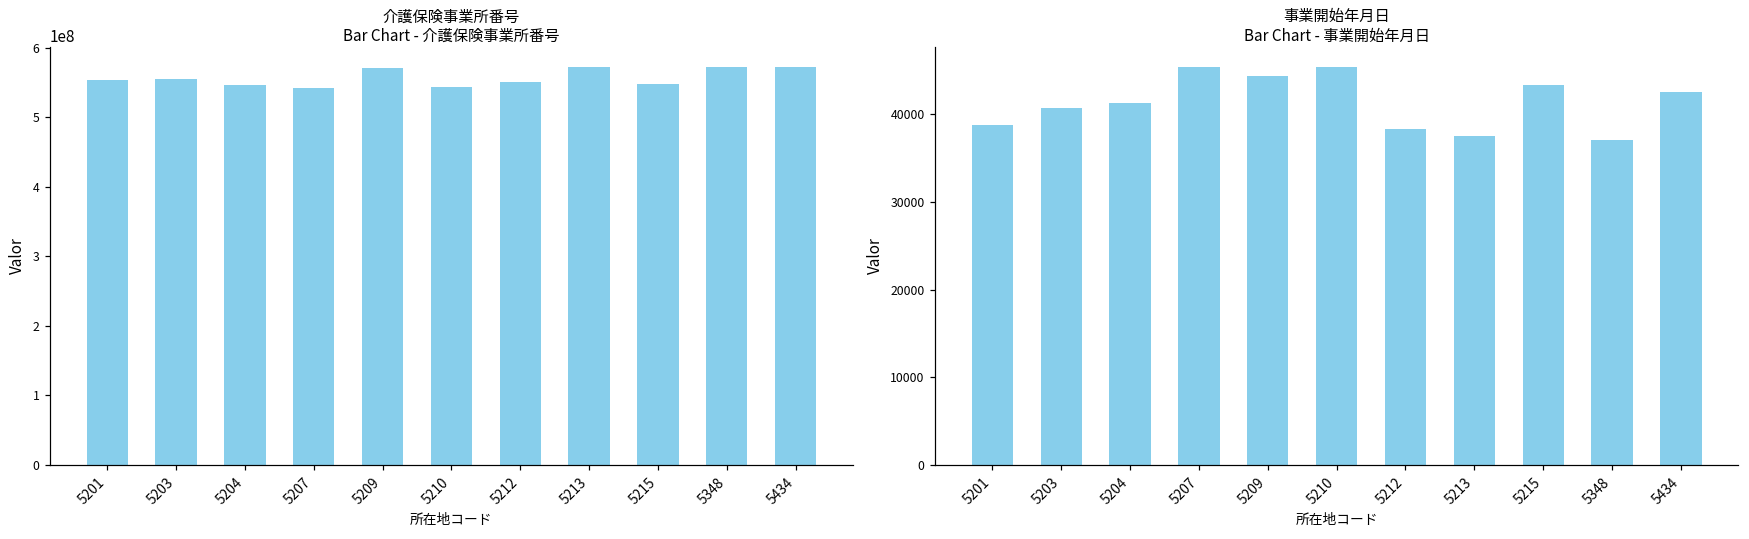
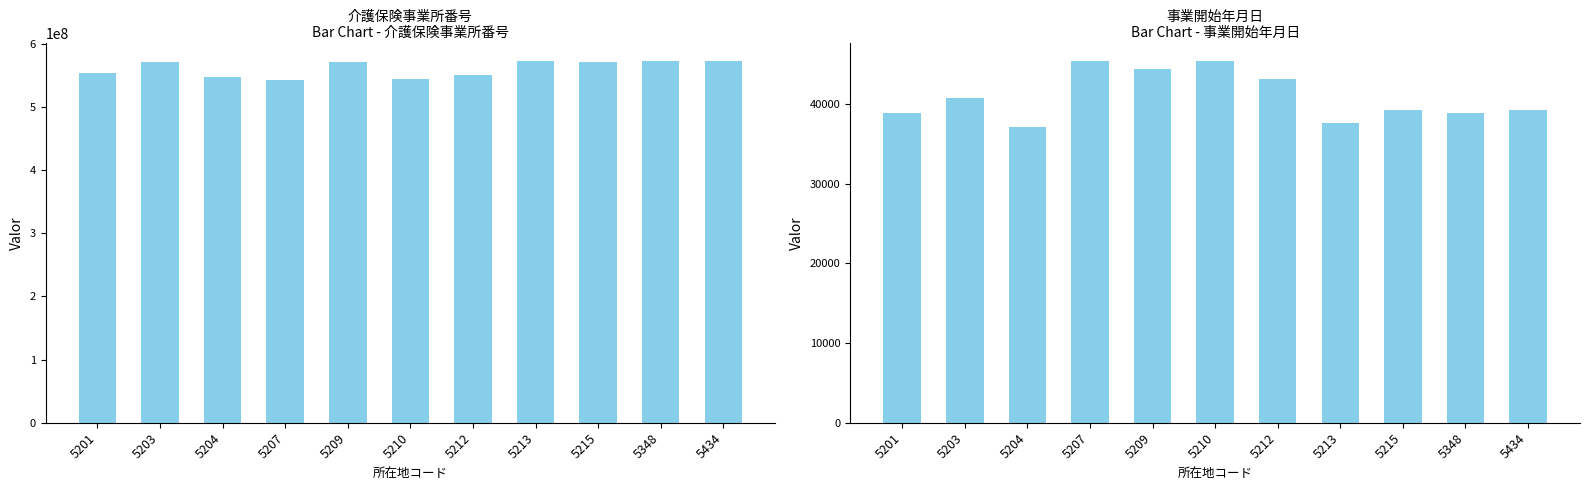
介護保険事業所番号 Bar Chart - 介護保険事業所番号, 5203: 560000000 -> 570000000
介護保険事業所番号 Bar Chart - 介護保険事業所番号, 5215: 550000000 -> 570000000
事業開始年月日 Bar Chart - 事業開始年月日, 5204: 41000 -> 37000
事業開始年月日 Bar Chart - 事業開始年月日, 5212: 38000 -> 43000
事業開始年月日 Bar Chart - 事業開始年月日, 5215: 43000 -> 39000
事業開始年月日 Bar Chart - 事業開始年月日, 5348: 37000 -> 39000
事業開始年月日 Bar Chart - 事業開始年月日, 5434: 42000 -> 39000
